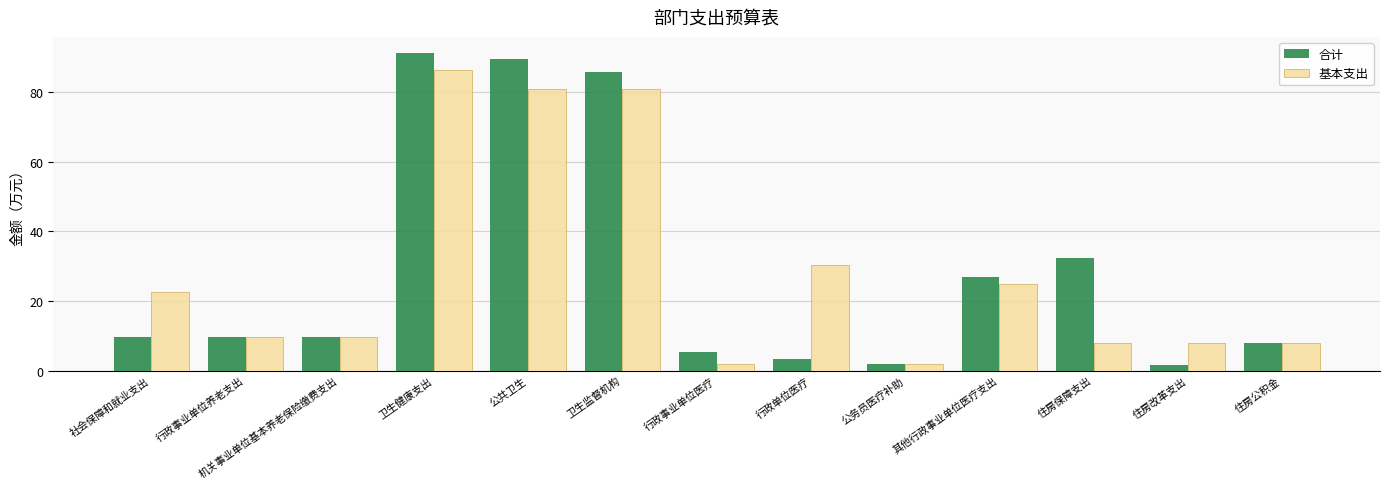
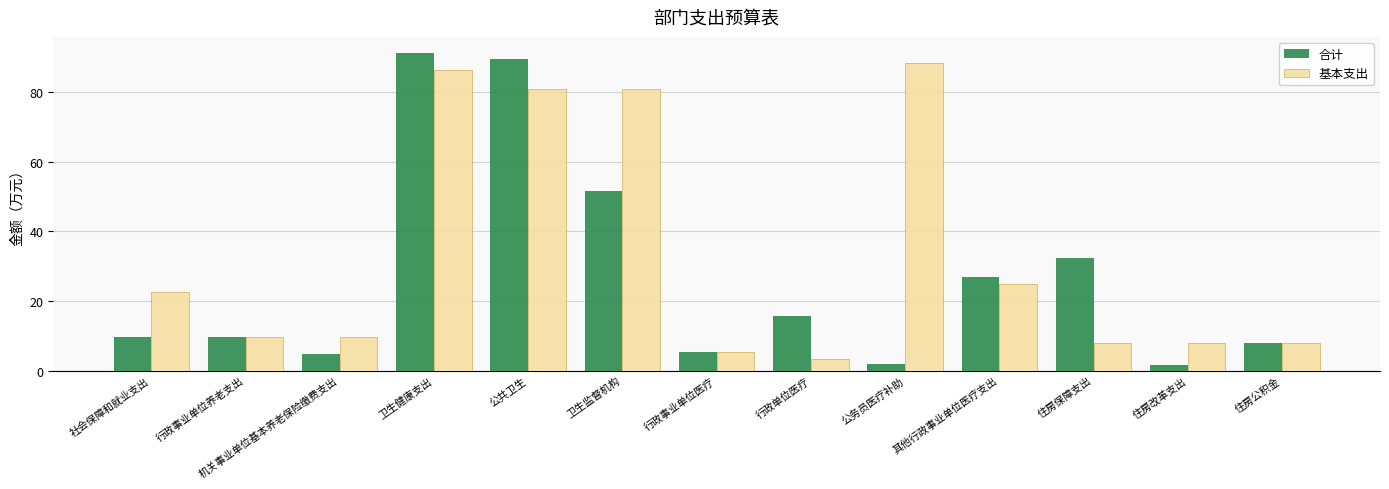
合计, 机关事业单位基本养老保险缴费支出: 10 -> 5
合计, 卫生监督机构: 86 -> 52
基本支出, 行政事业单位医疗: 2 -> 5
合计, 行政单位医疗: 3 -> 16
基本支出, 行政单位医疗: 30 -> 3
基本支出, 公务员医疗补助: 2 -> 88
